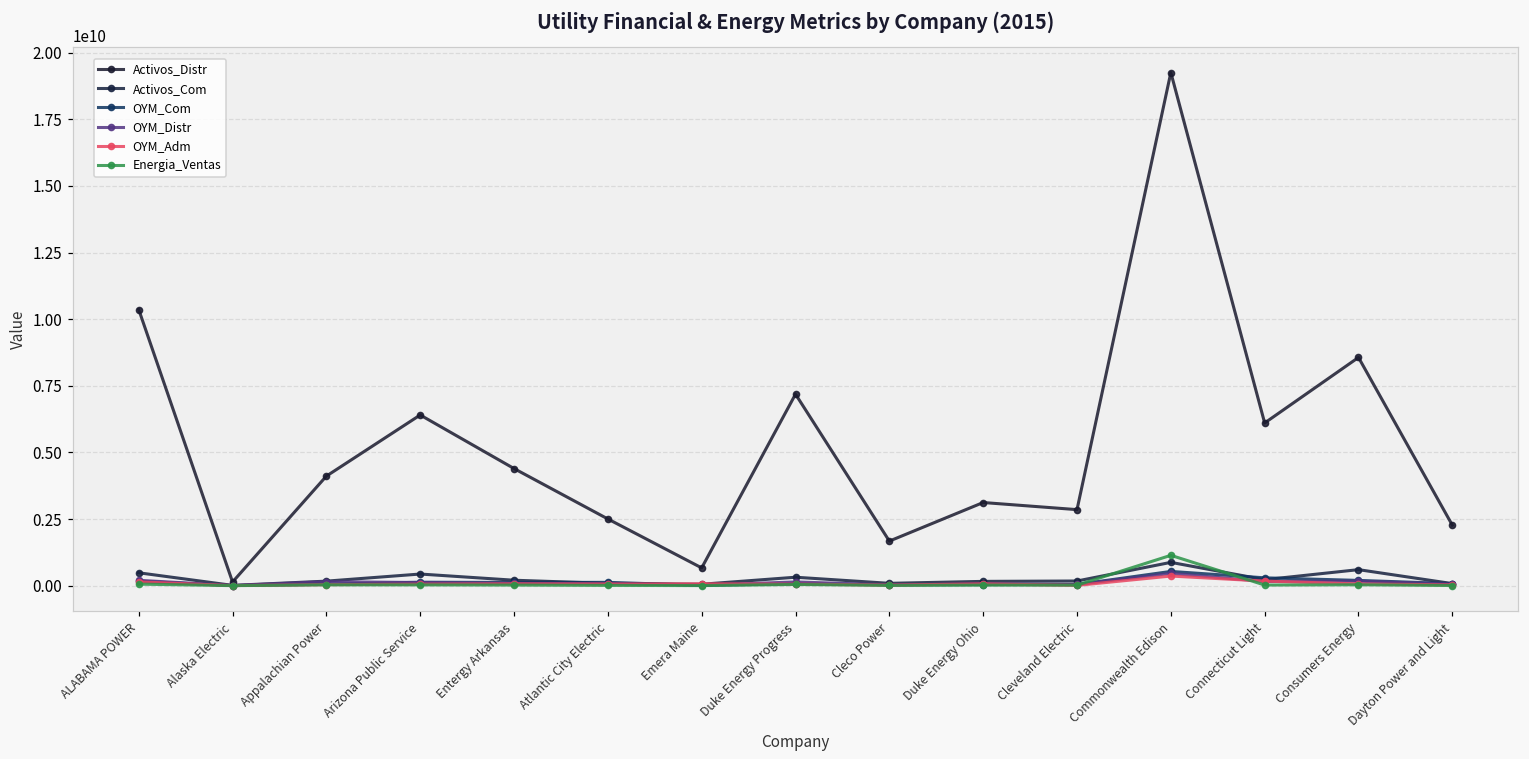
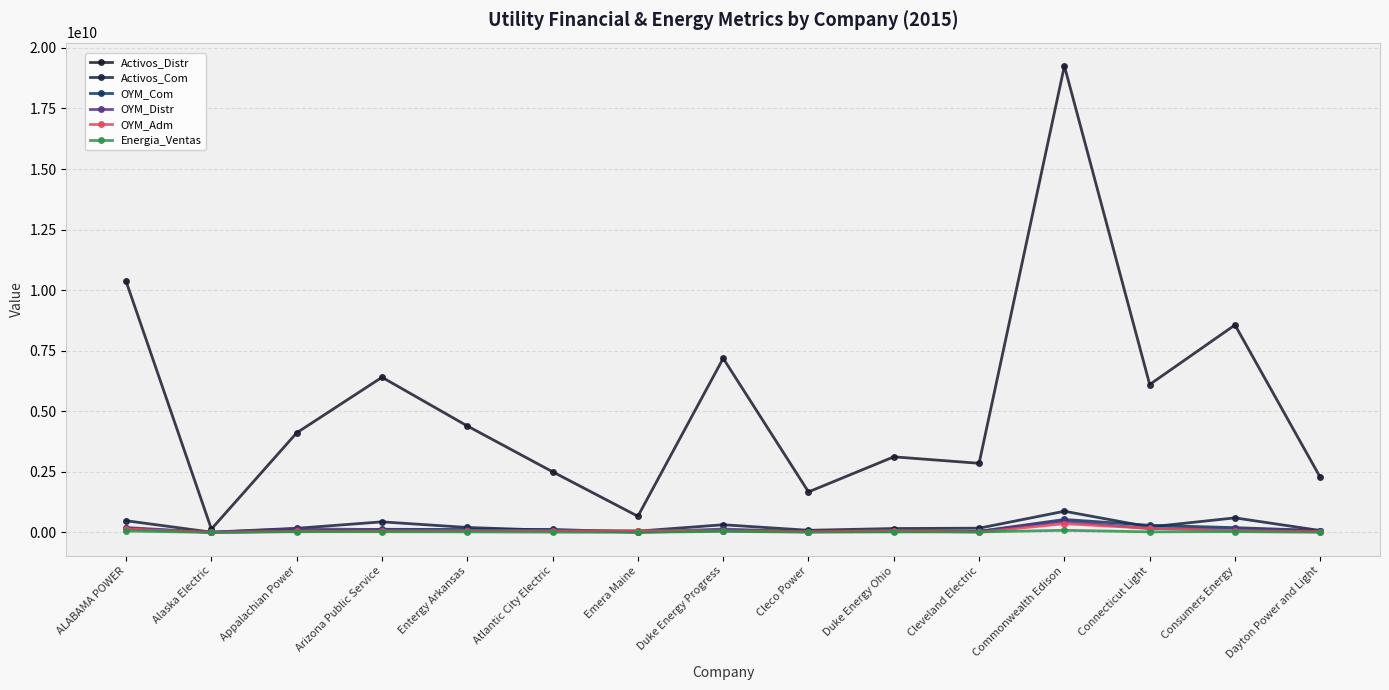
Energia_Ventas, Commonwealth Edison: 1100000000 -> 100000000
